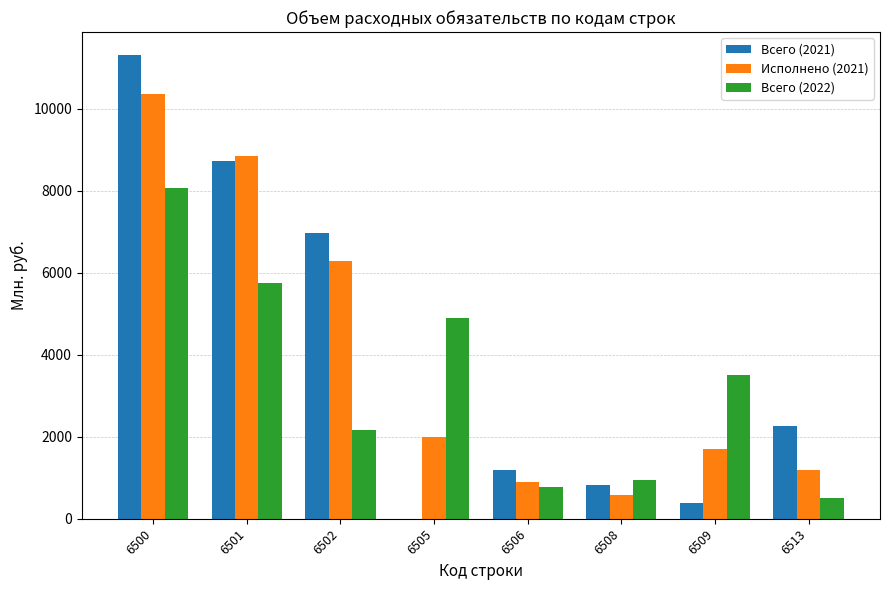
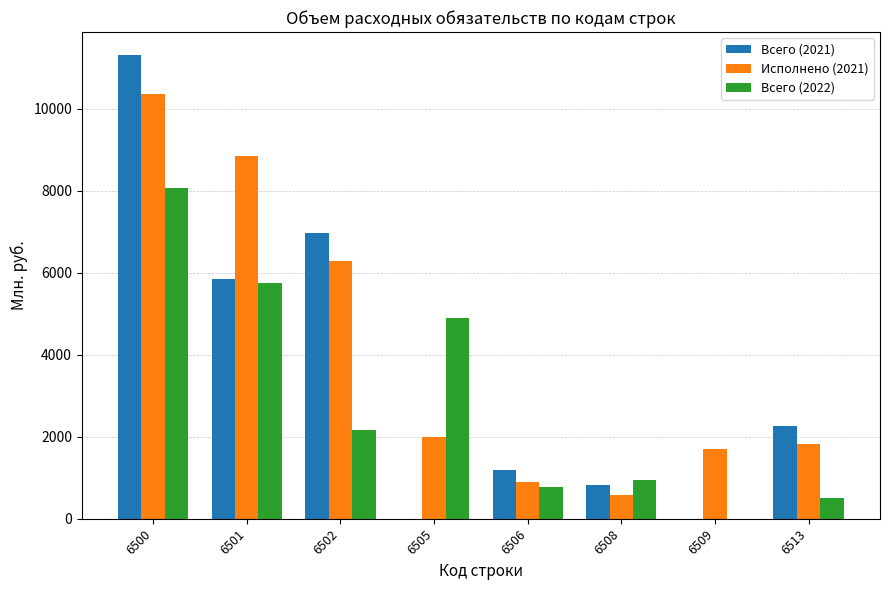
Всего (2021), 6501: 8700 -> 5900
Всего (2021), 6509: 400 -> 0
Всего (2022), 6509: 3500 -> 0
Исполнено (2021), 6513: 1200 -> 1800
